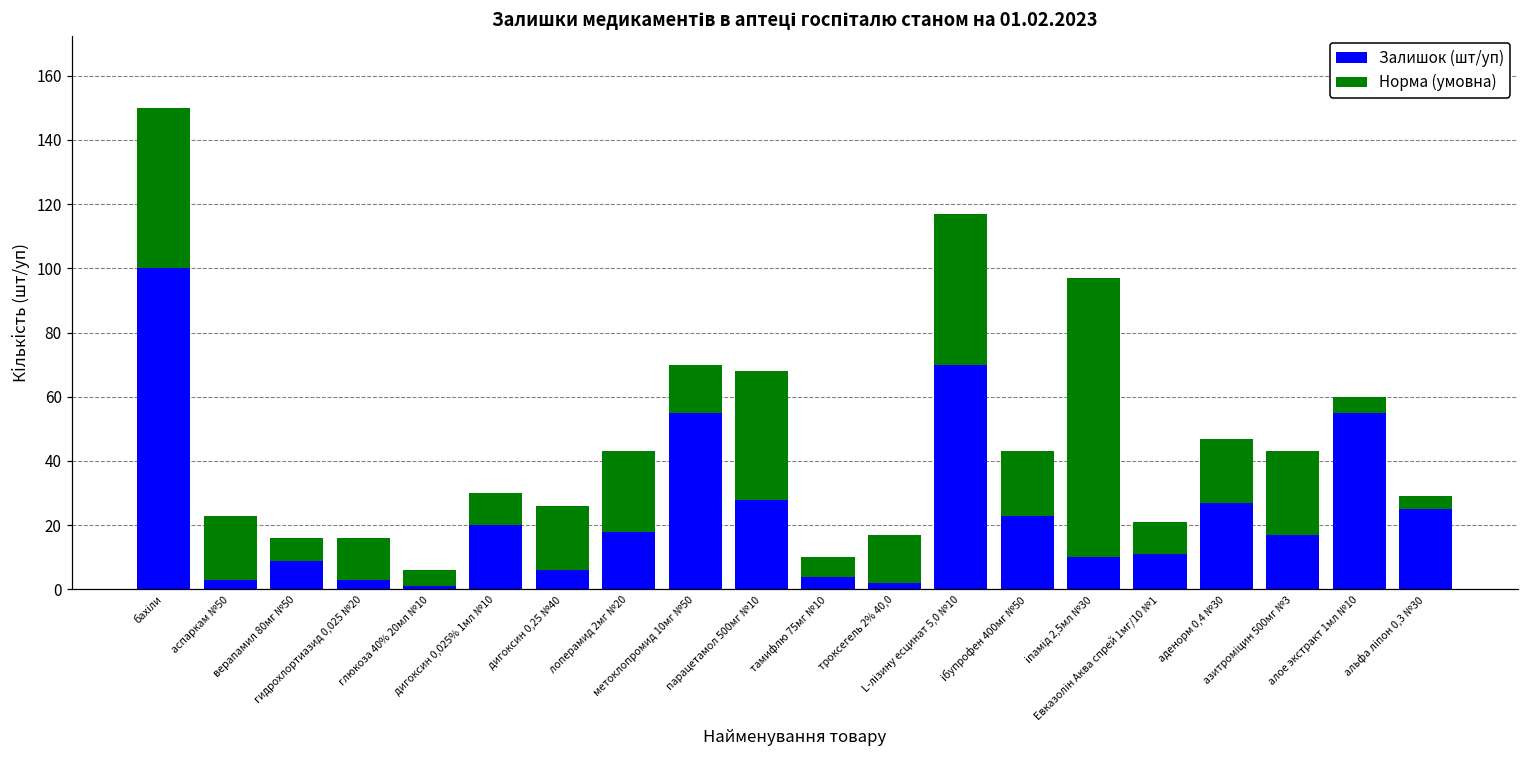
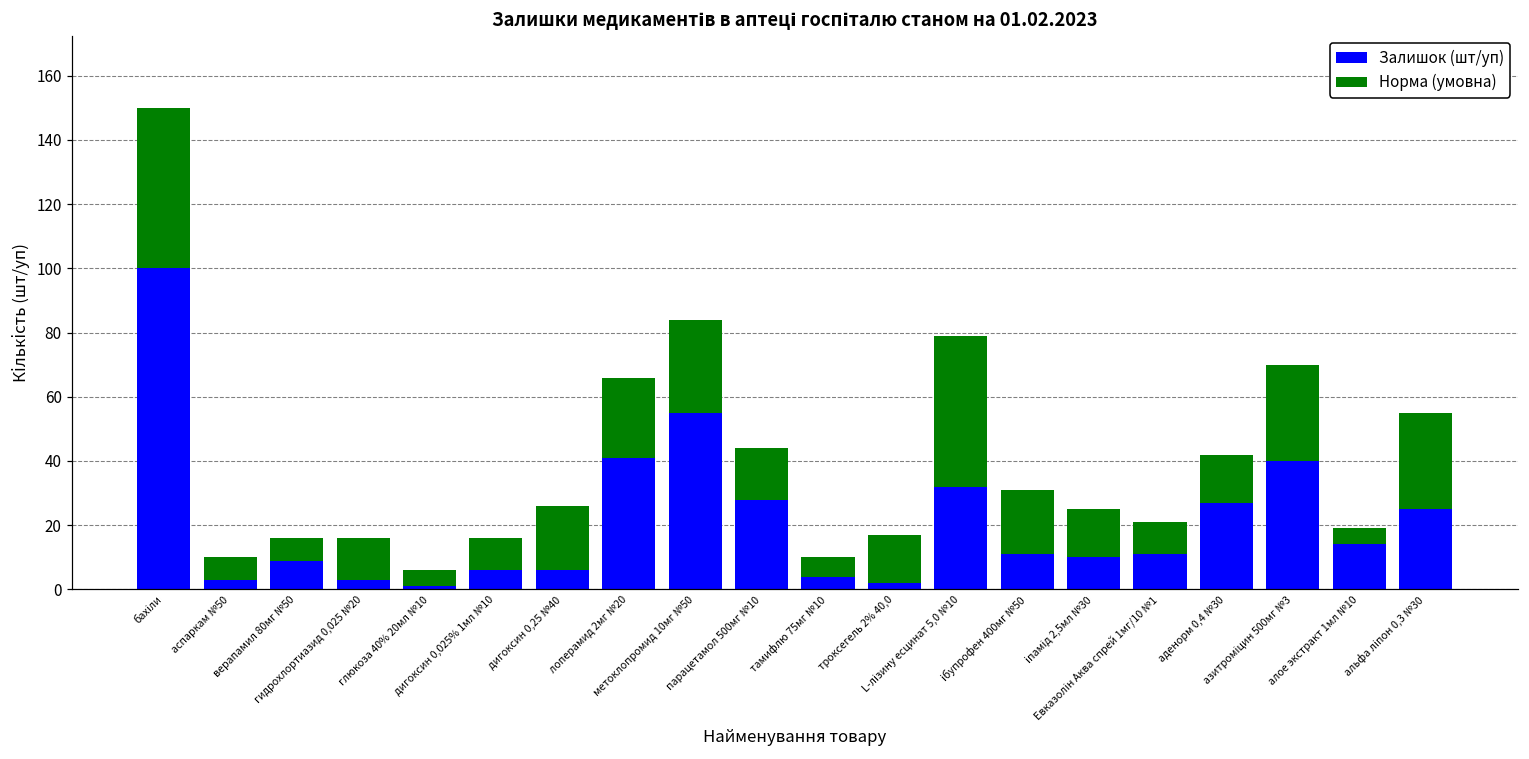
Норма (умовна), аспаркам №50: 20 -> 7
Залишок (шт/уп), дигоксин 0,025% 1мл №10: 20 -> 6
Залишок (шт/уп), лоперамид 2мг №20: 18 -> 41
Норма (умовна), метоклопромид 10мг №50: 15 -> 29
Норма (умовна), парацетамол 500мг №10: 40 -> 16
Залишок (шт/уп), L-лізину есцинат 5,0 №10: 70 -> 32
Залишок (шт/уп), ібупрофен 400мг №50: 23 -> 11
Норма (умовна), іпамід 2,5мл №30: 87 -> 15
Норма (умовна), аденорм 0,4 №30: 20 -> 15
Залишок (шт/уп), азитроміцин 500мг №3: 17 -> 40
Норма (умовна), азитроміцин 500мг №3: 26 -> 30
Залишок (шт/уп), алое экстракт 1мл №10: 55 -> 14
Норма (умовна), альфа ліпон 0,3 №30: 4 -> 30
